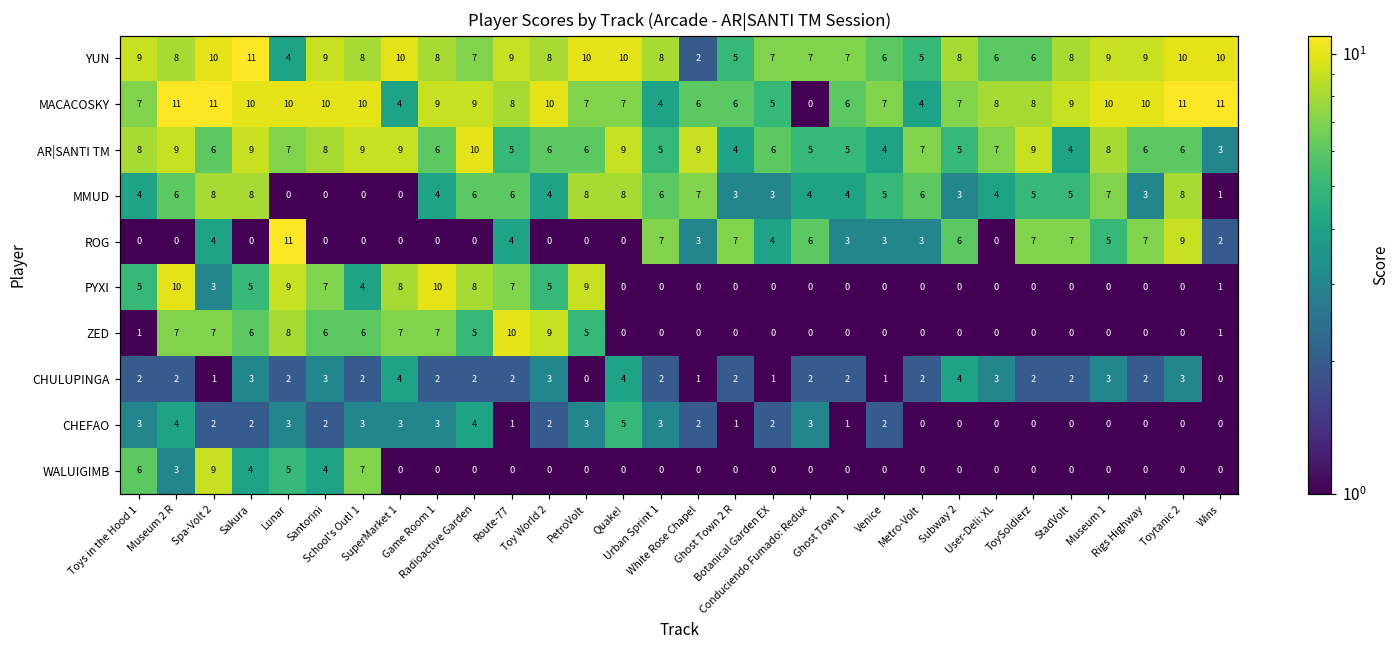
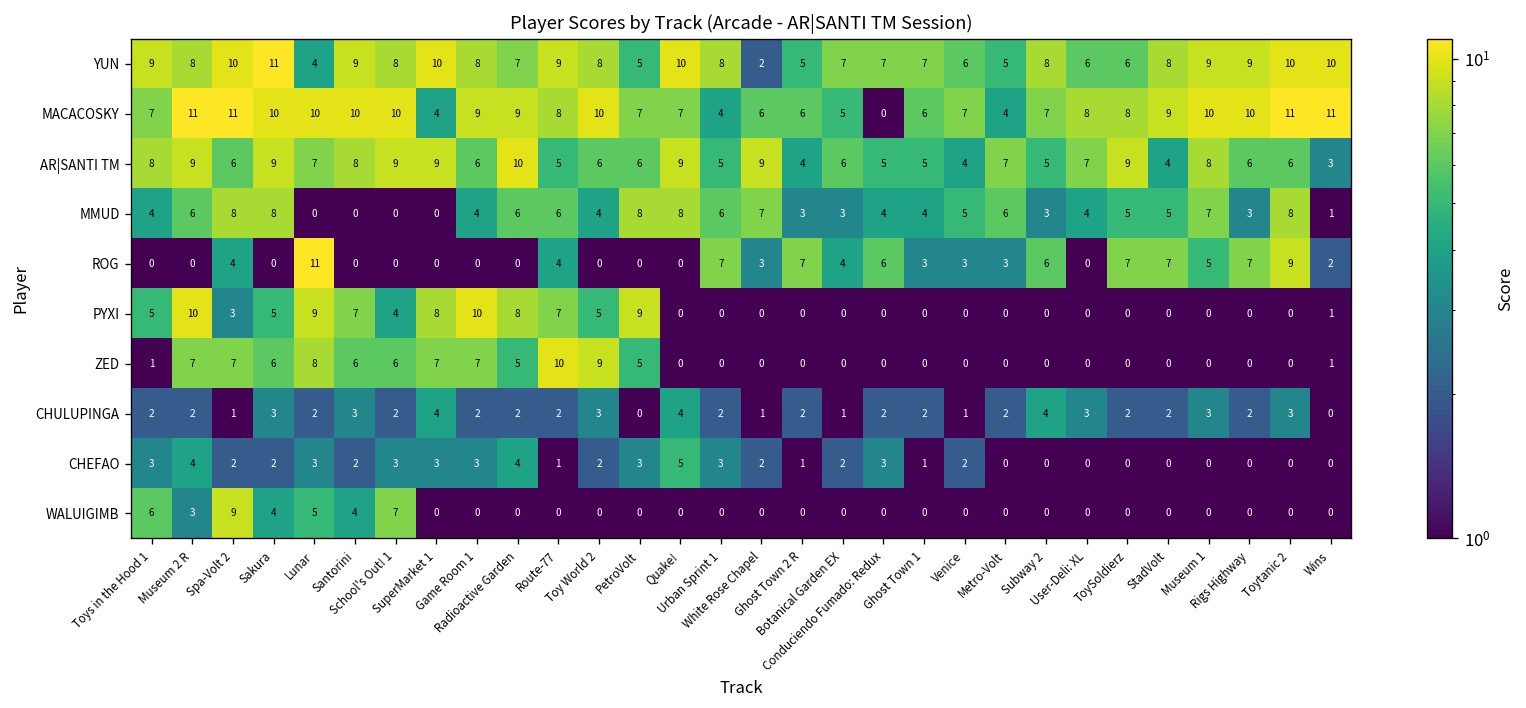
YUN, PetroVolt: 10 -> 5
